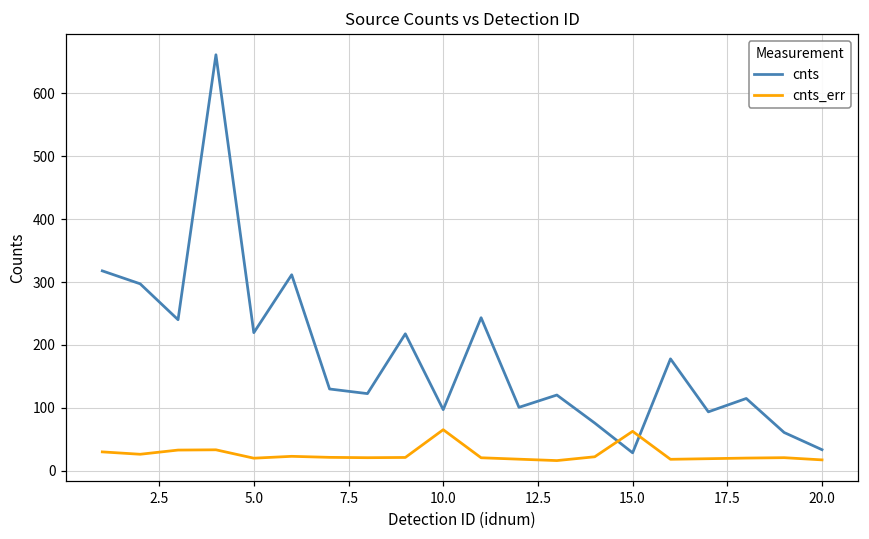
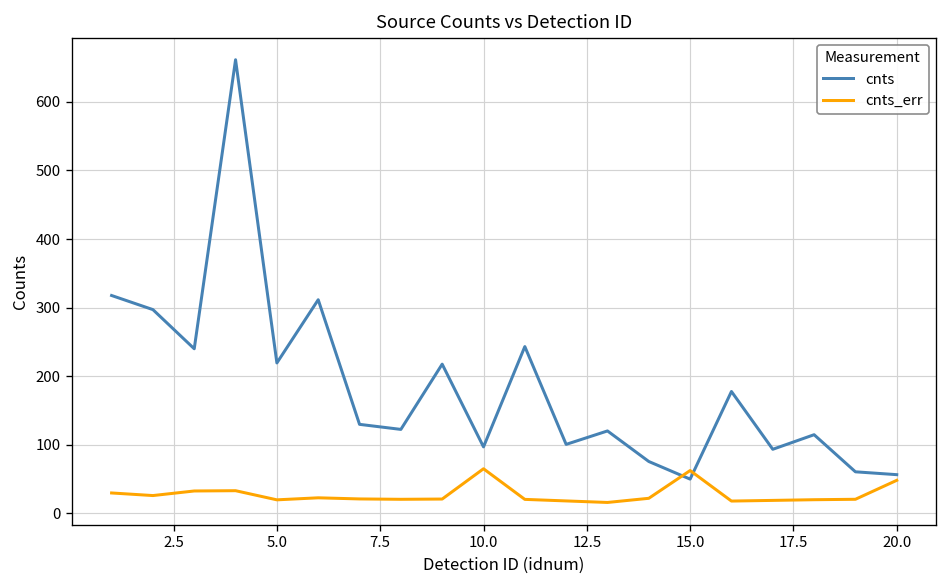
cnts, 15.0: 30 -> 50
cnts, 20.0: 30 -> 60
cnts_err, 20.0: 20 -> 50
